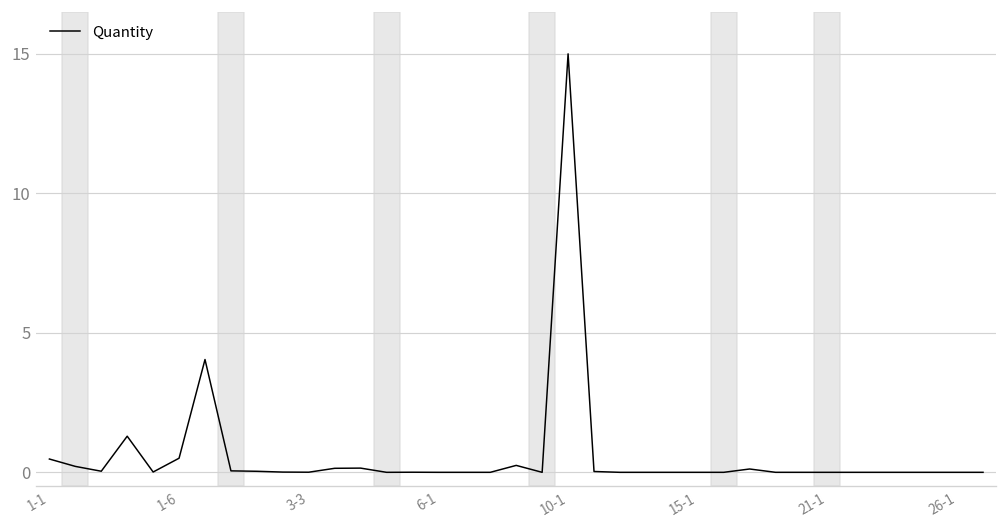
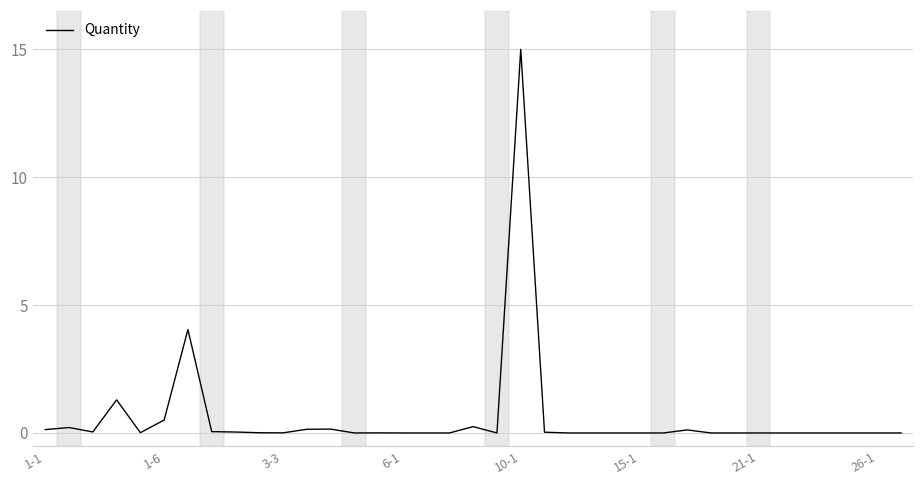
1-1: 0.5 -> 0.1
